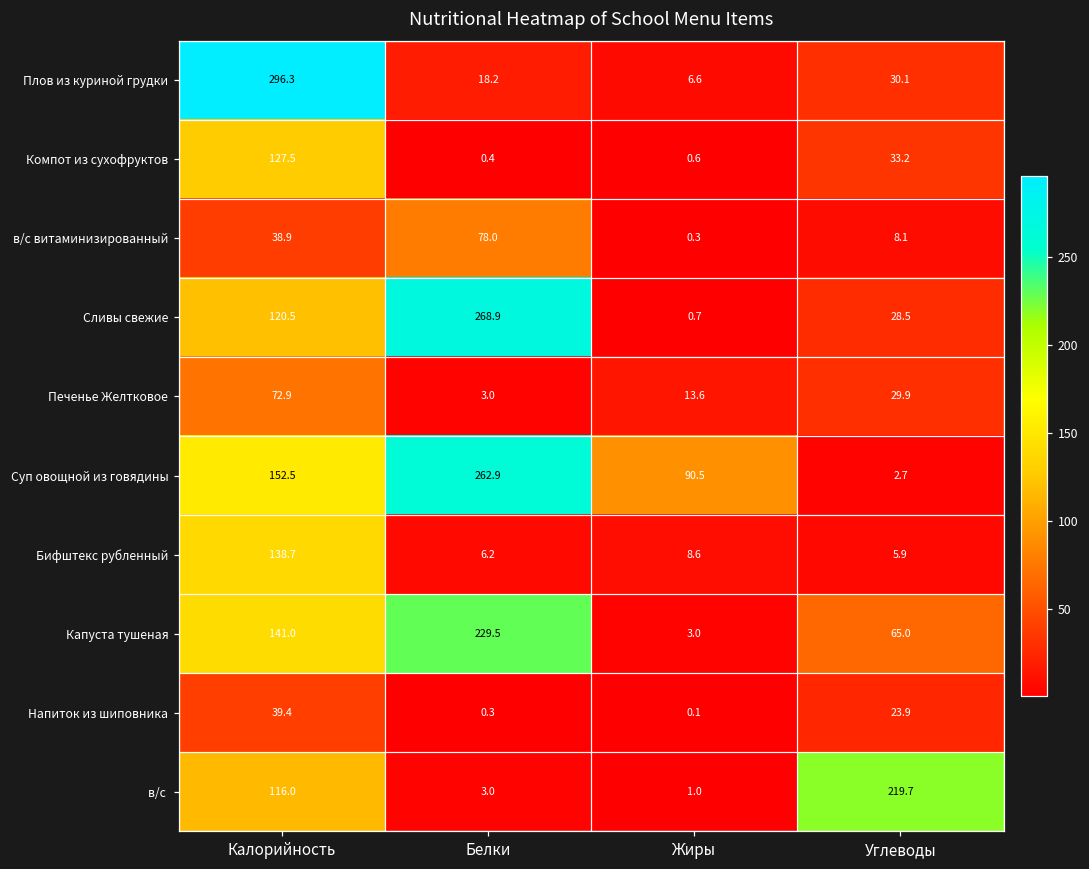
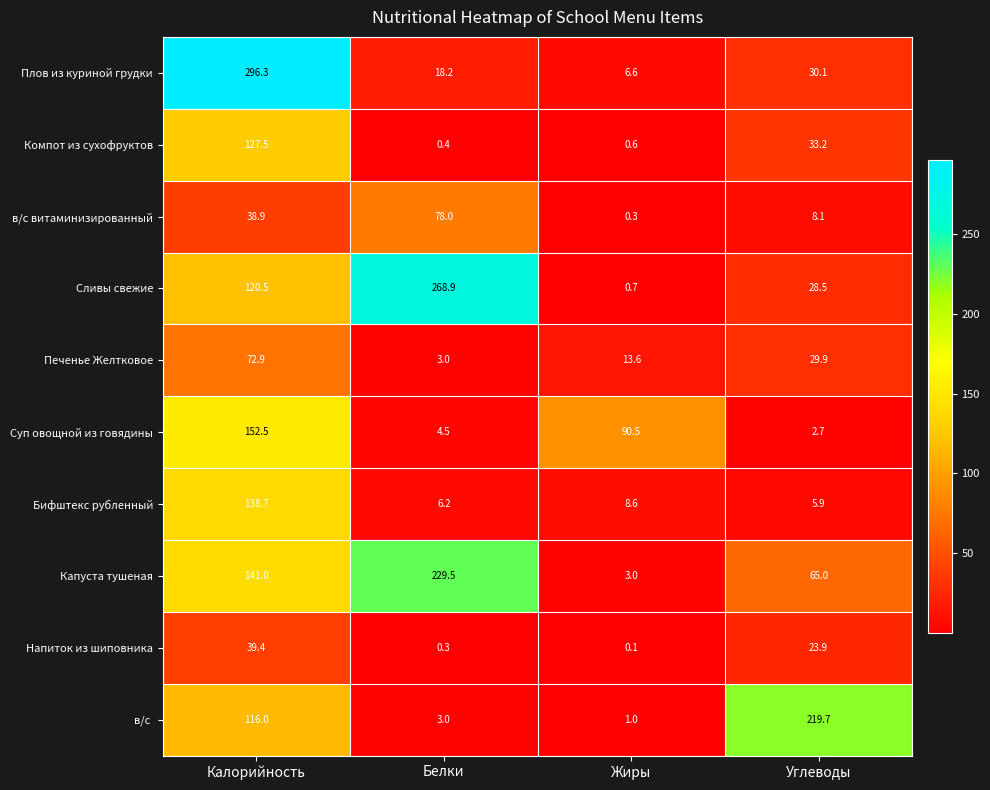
Суп овощной из говядины, Белки: 262.9 -> 4.5
